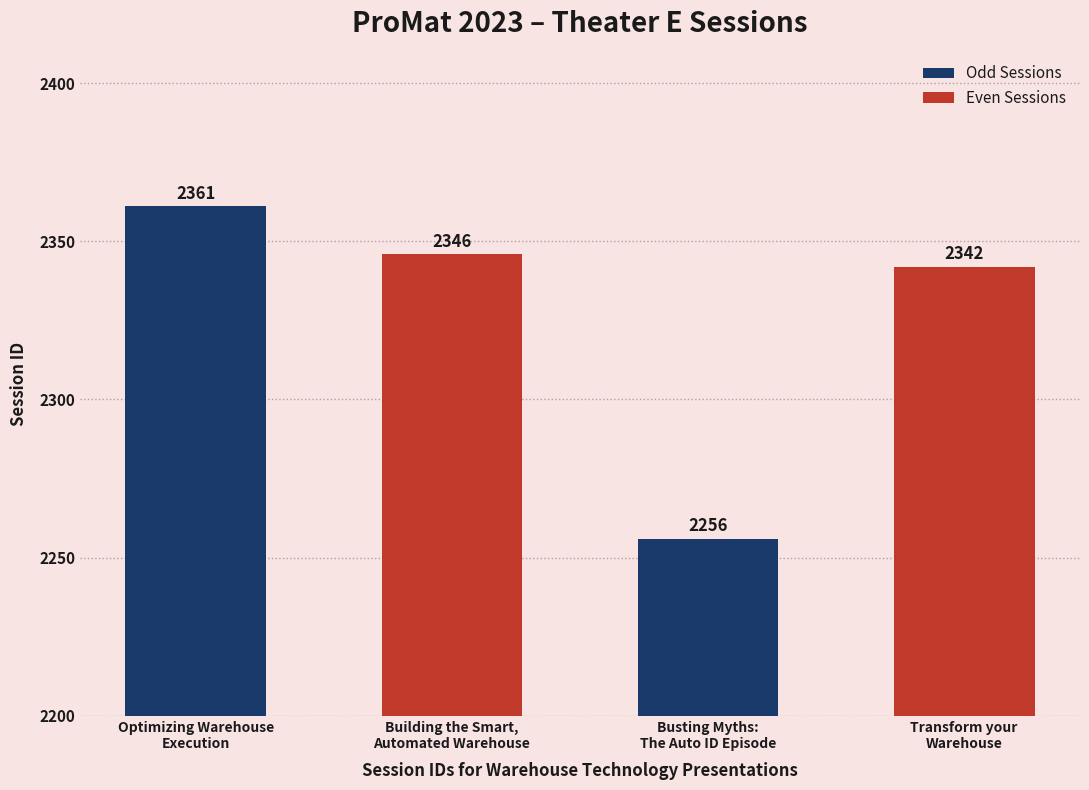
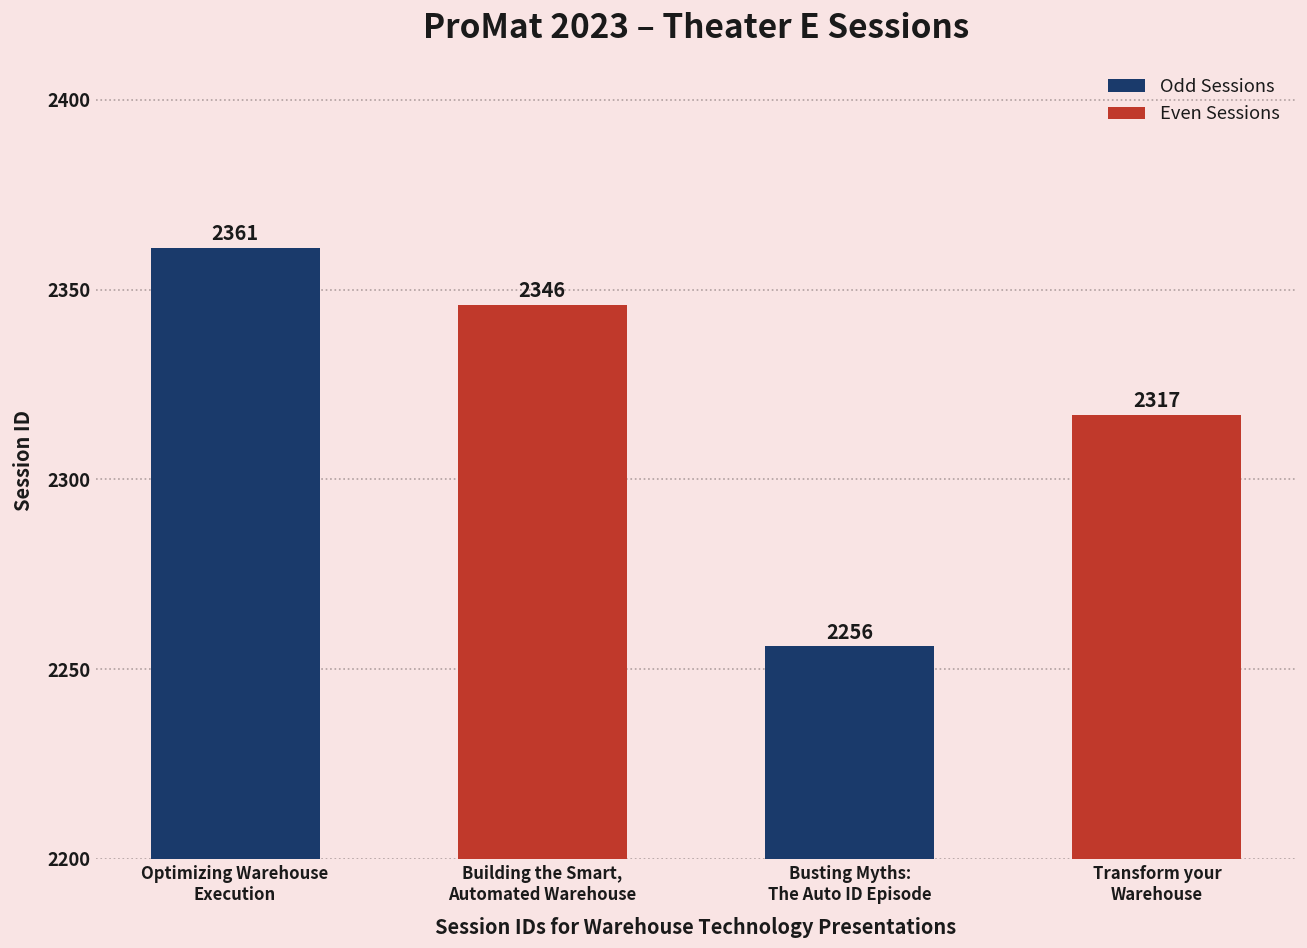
Transform your Warehouse: 2342 -> 2317
